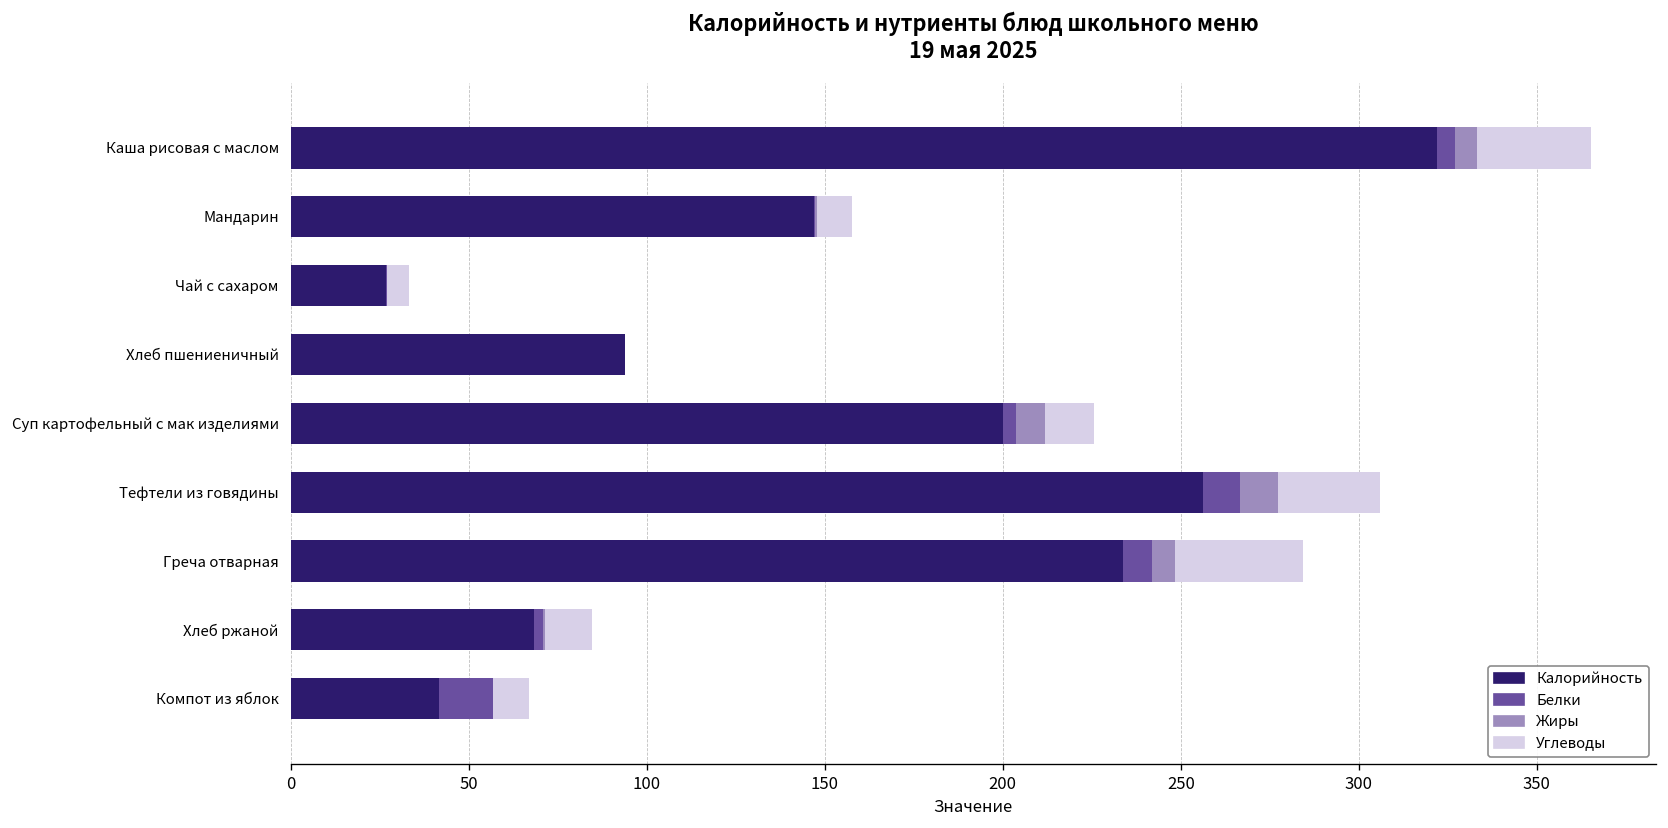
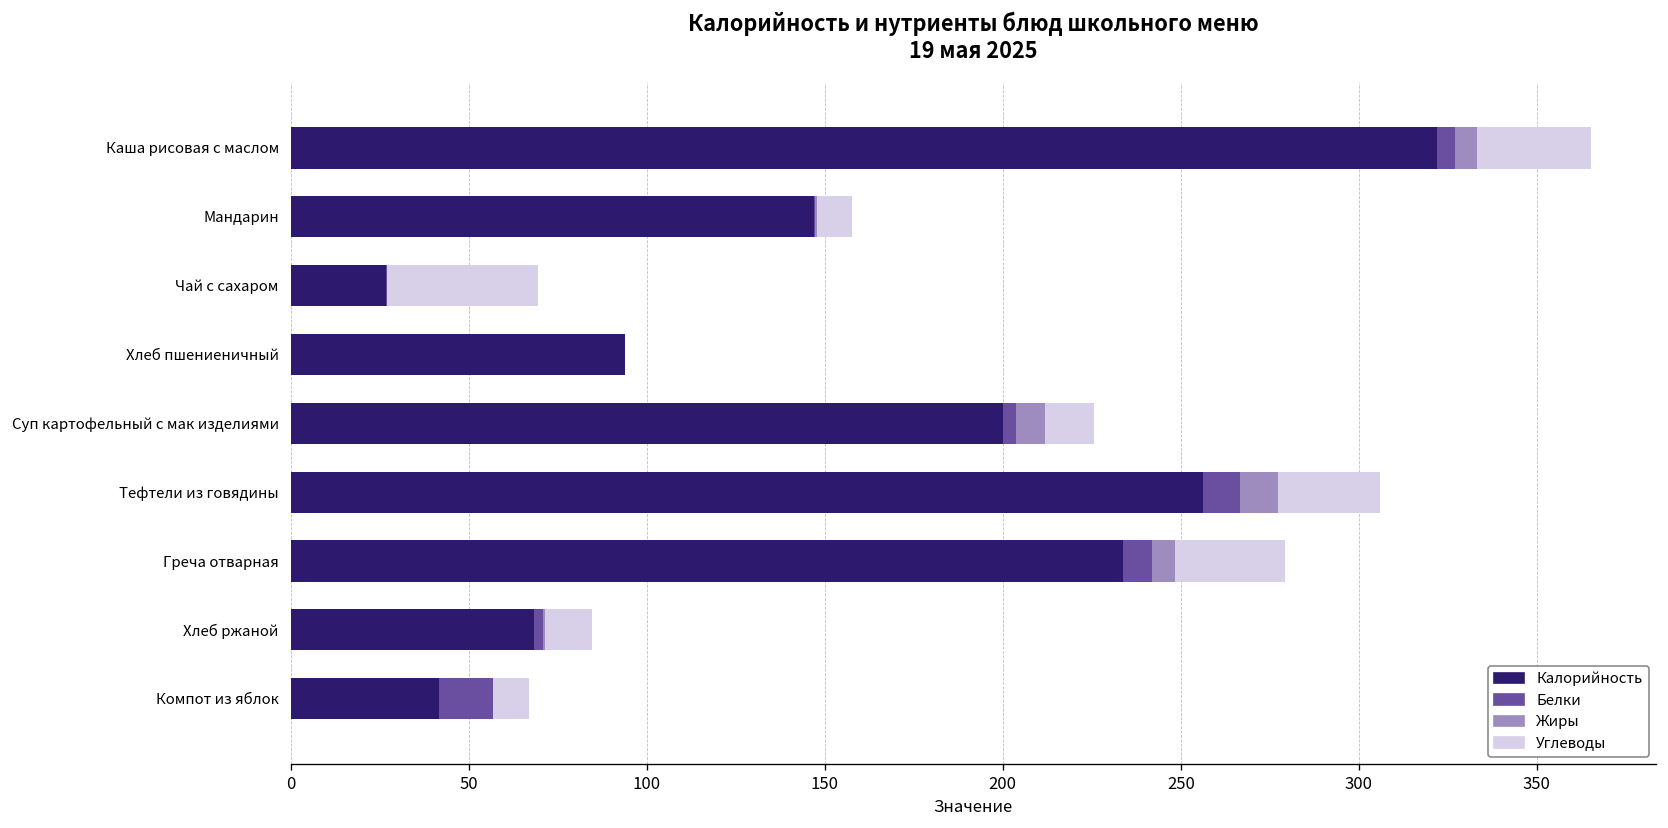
Углеводы, Чай с сахаром: 6 -> 43
Углеводы, Греча отварная: 36 -> 31
